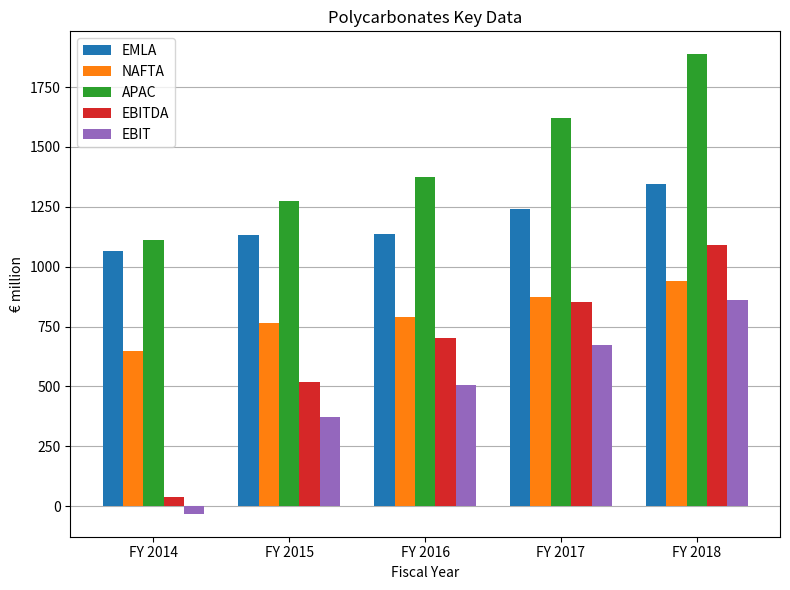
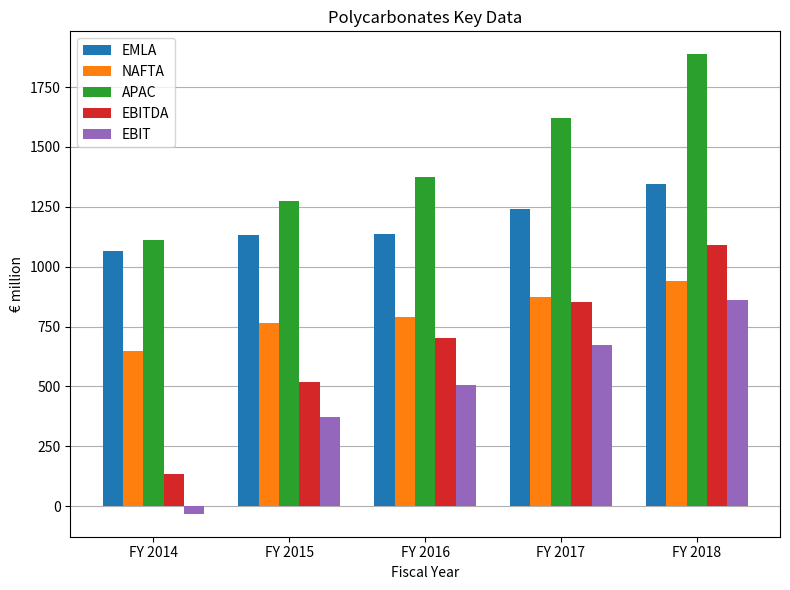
EBITDA, FY 2014: 40 -> 130
